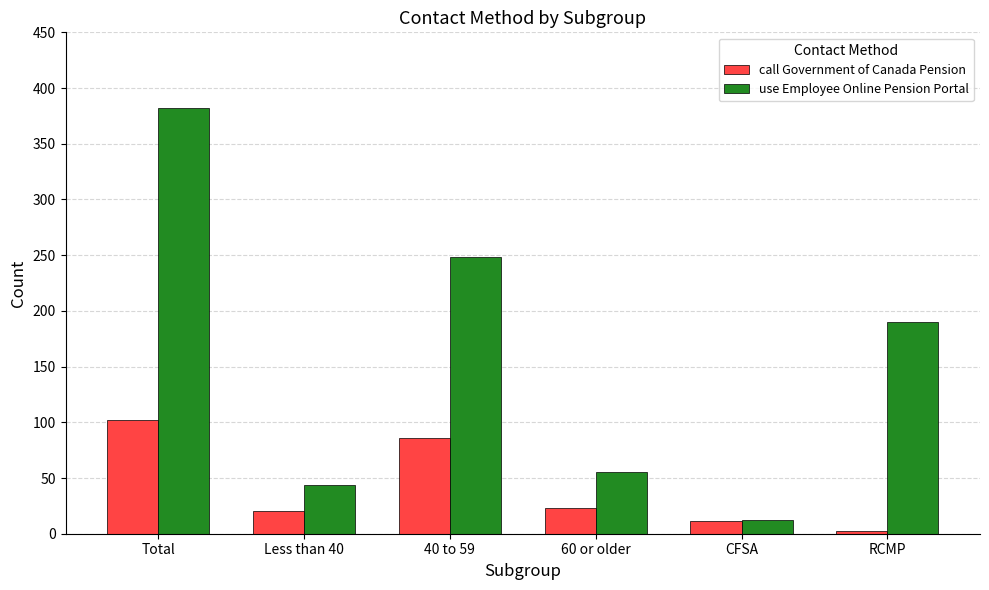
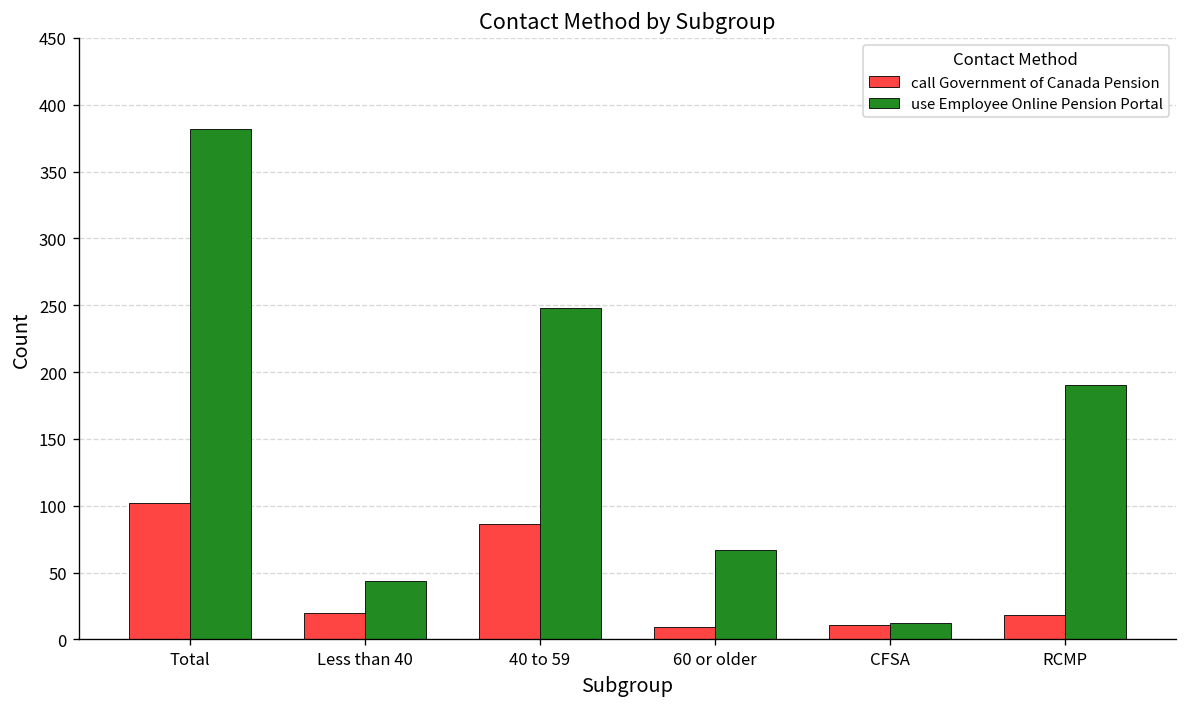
call Government of Canada Pension, 60 or older: 23 -> 9
use Employee Online Pension Portal, 60 or older: 55 -> 67
call Government of Canada Pension, RCMP: 2 -> 18
